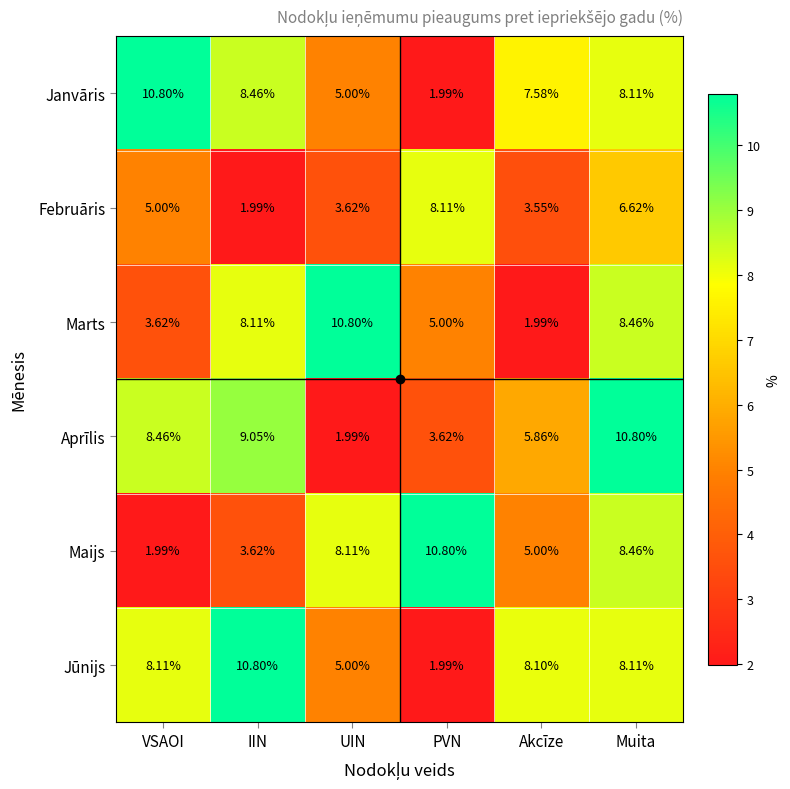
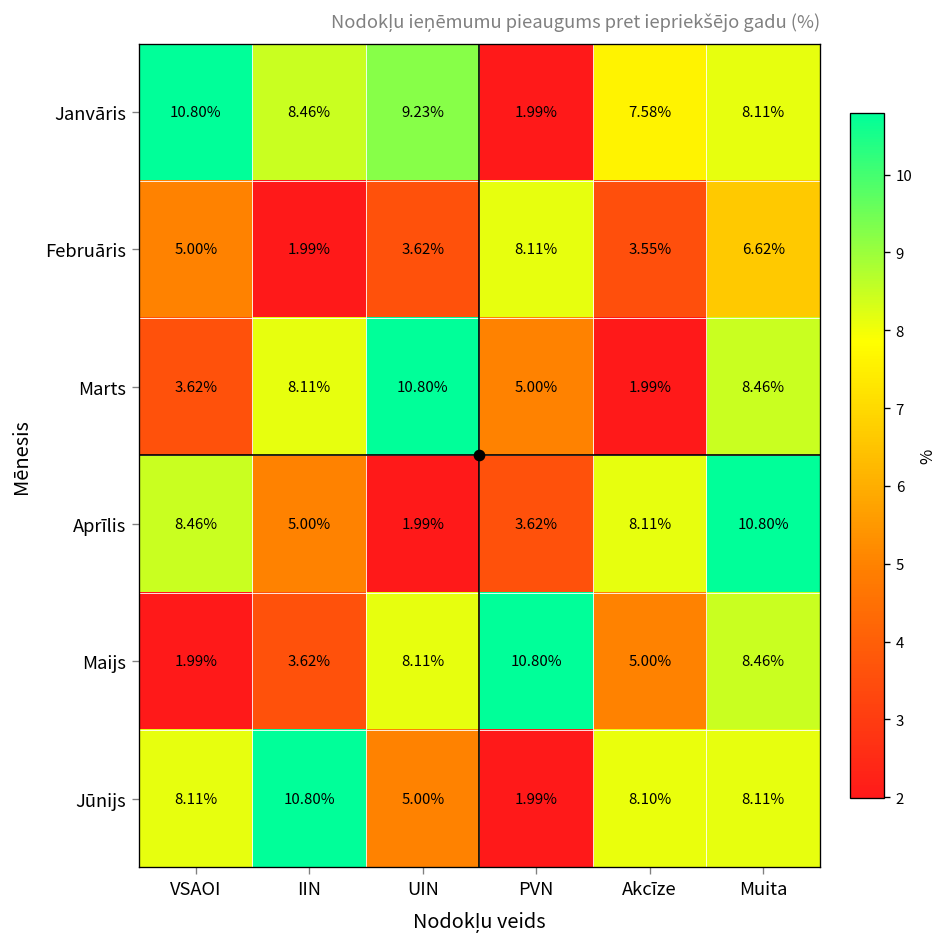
Janvāris, UIN: 5.00% -> 9.23%
Aprīlis, IIN: 9.05% -> 5.00%
Aprīlis, Akcīze: 5.86% -> 8.11%
